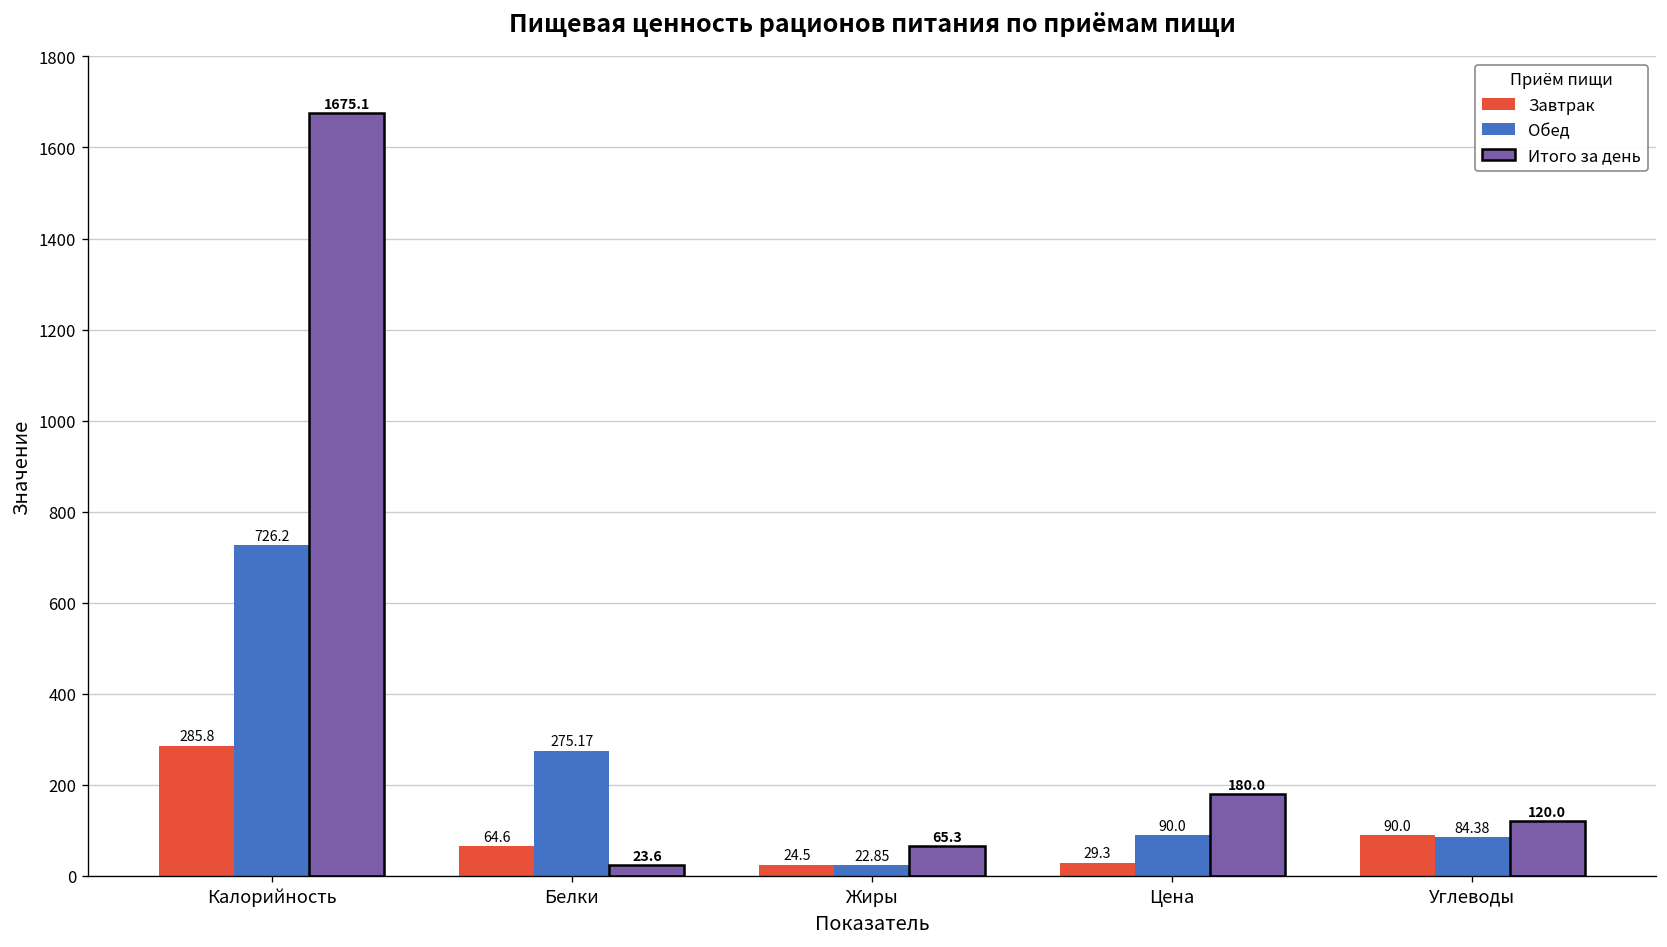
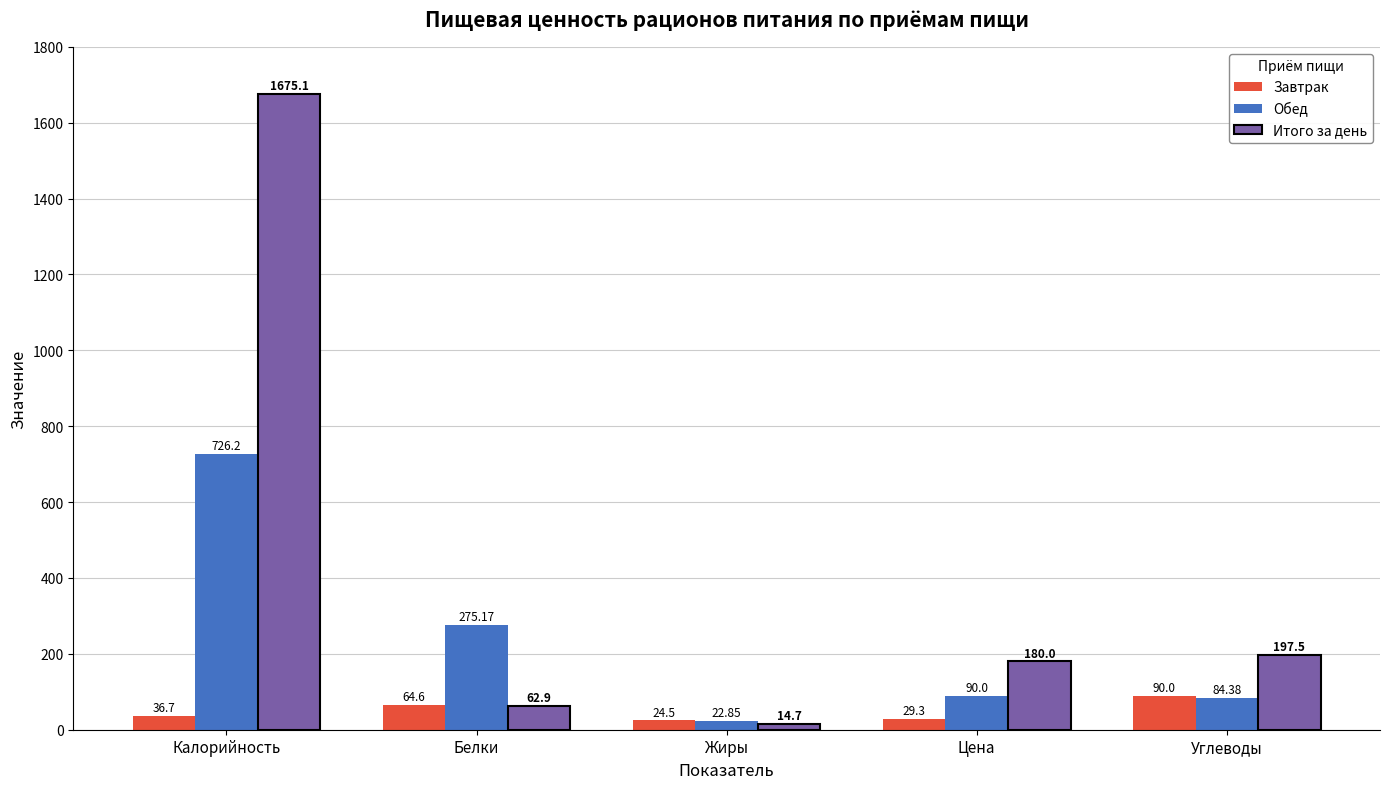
Завтрак, Калорийность: 285.8 -> 36.7
Итого за день, Белки: 23.6 -> 62.9
Итого за день, Жиры: 65.3 -> 14.7
Итого за день, Углеводы: 120.0 -> 197.5
